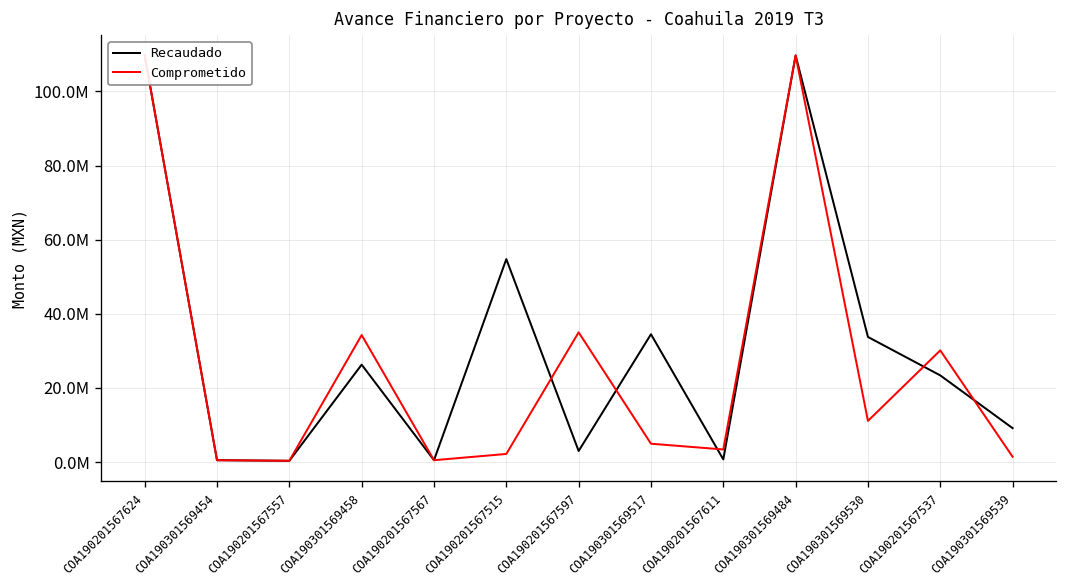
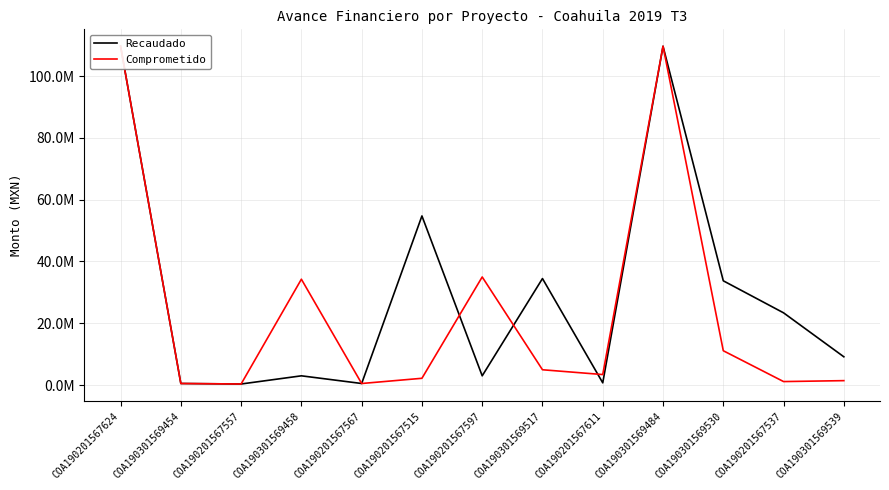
Recaudado, COA190301569458: 26000000 -> 3000000
Comprometido, COA190201567537: 30000000 -> 1000000
